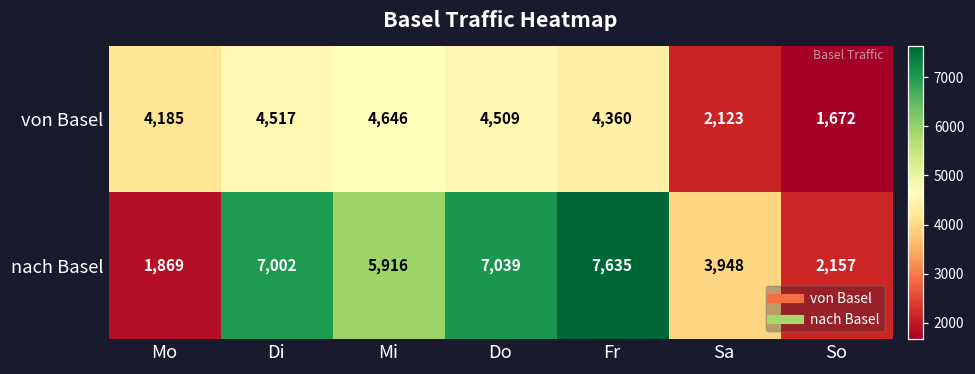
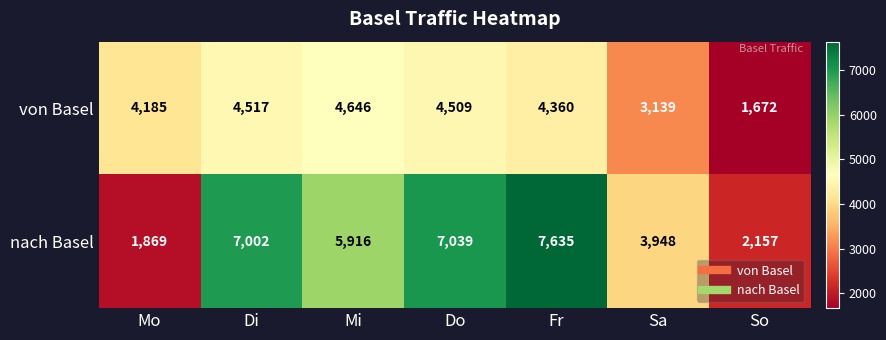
von Basel, Sa: 2,123 -> 3,139
